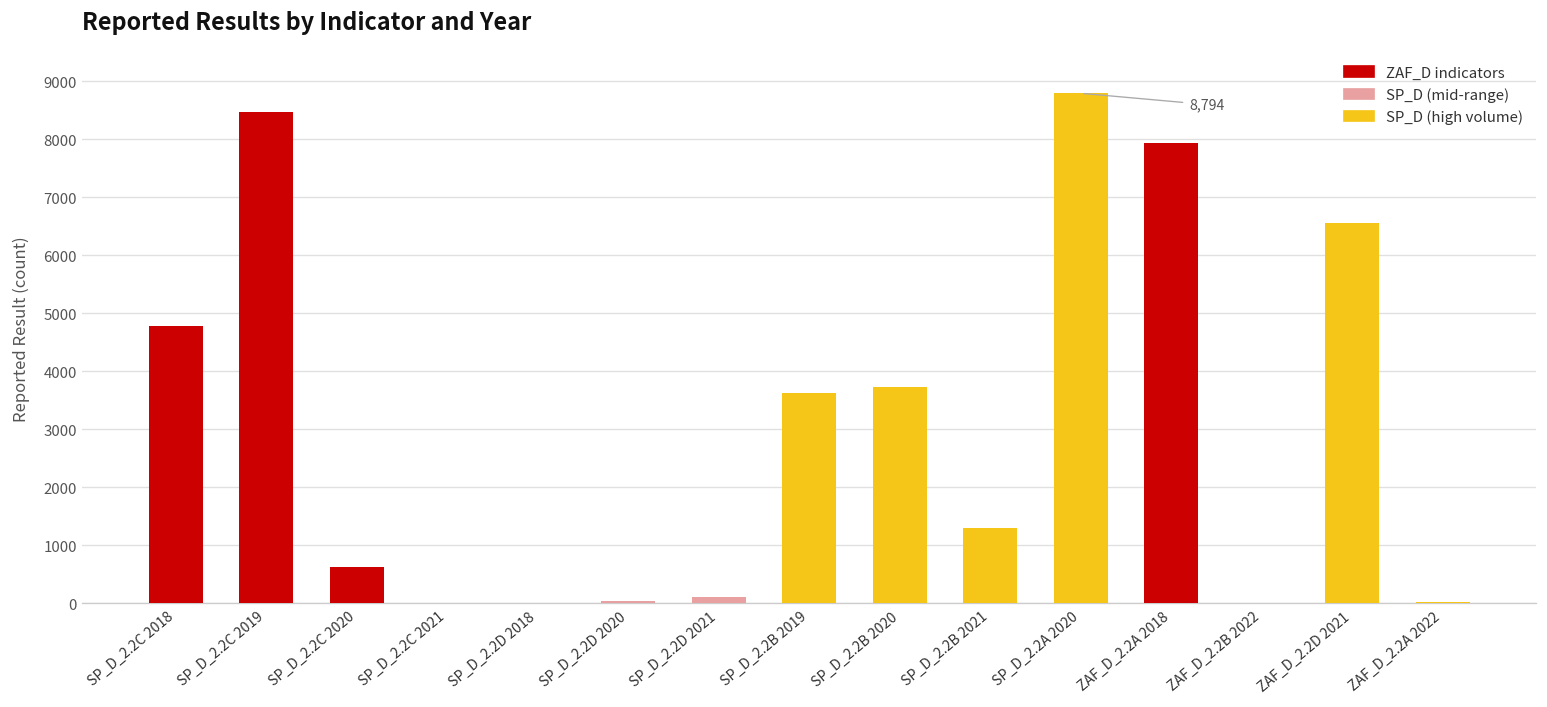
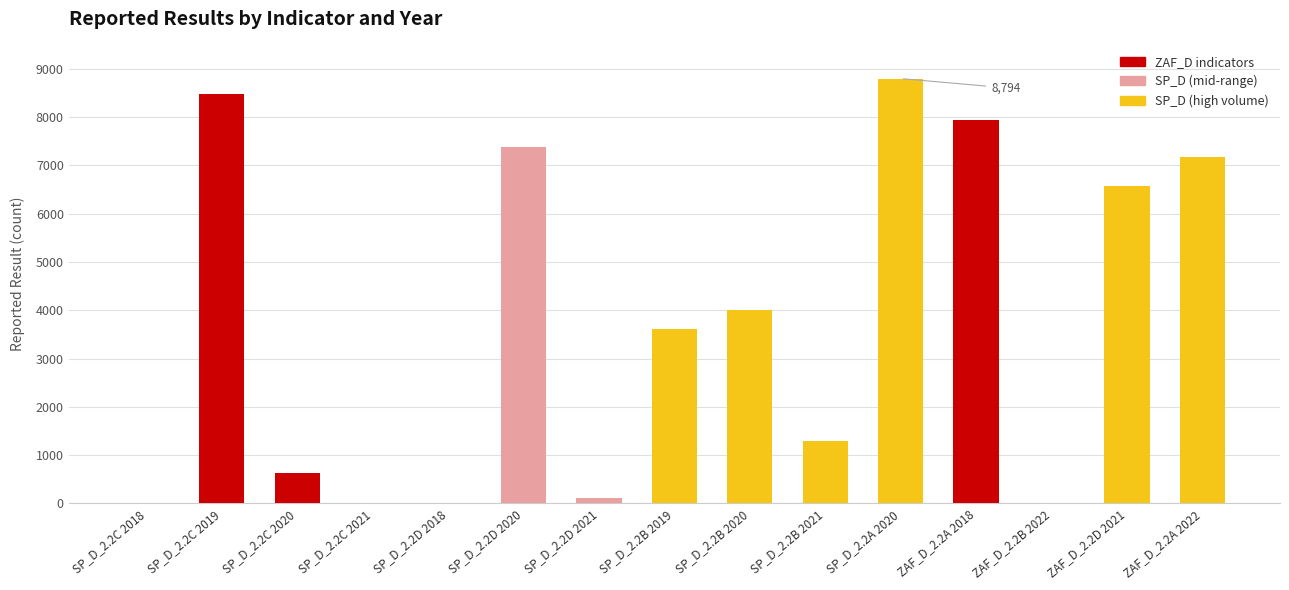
SP_D_2.2C 2018: 4800 -> 0
SP_D_2.2D 2020: 0 -> 7400
SP_D_2.2B 2020: 3700 -> 4000
ZAF_D_2.2A 2022: 0 -> 7200
